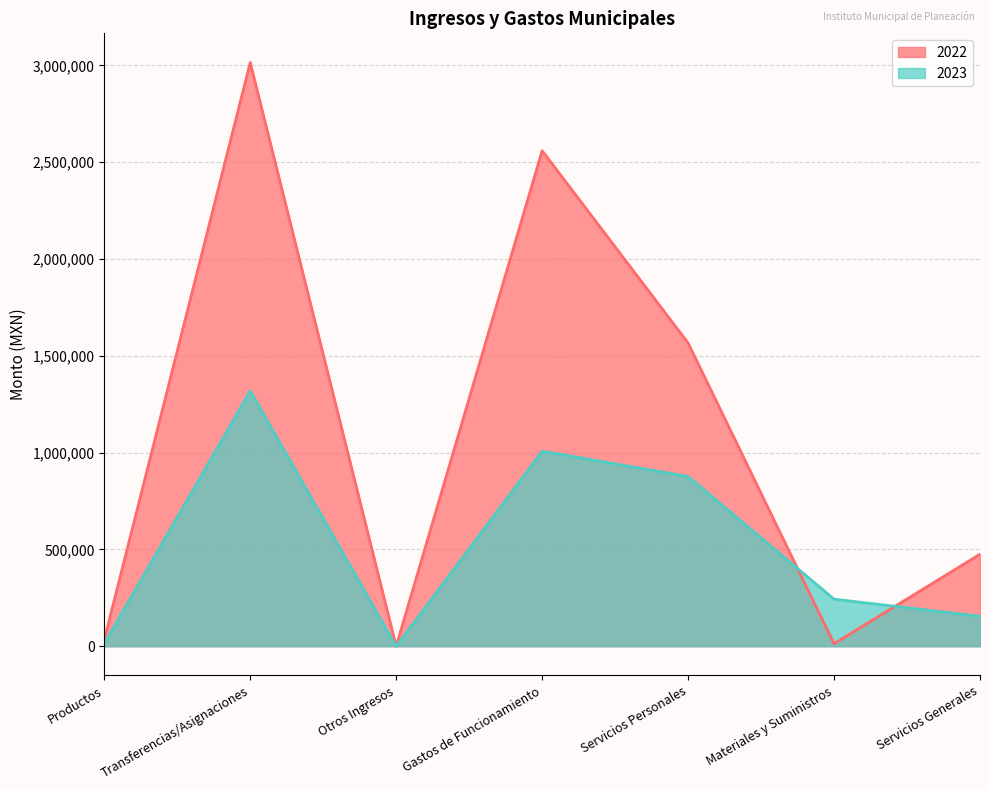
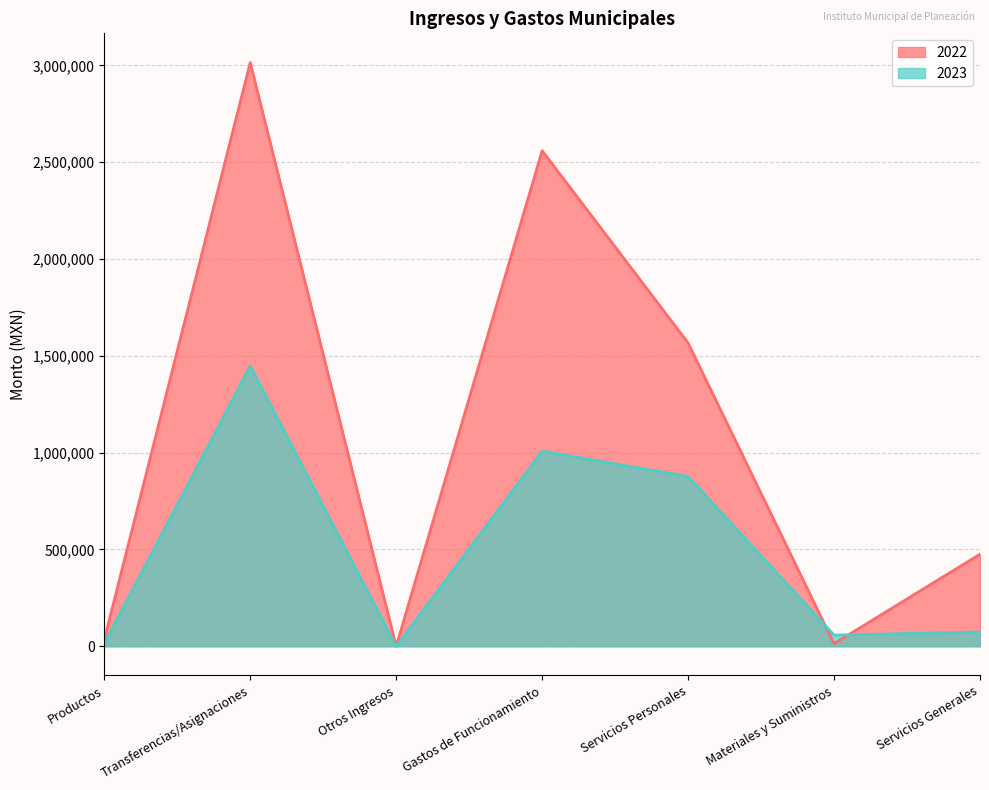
2023, Transferencias/Asignaciones: 1,320,000 -> 1,450,000
2023, Materiales y Suministros: 240,000 -> 60,000
2023, Servicios Generales: 150,000 -> 70,000
